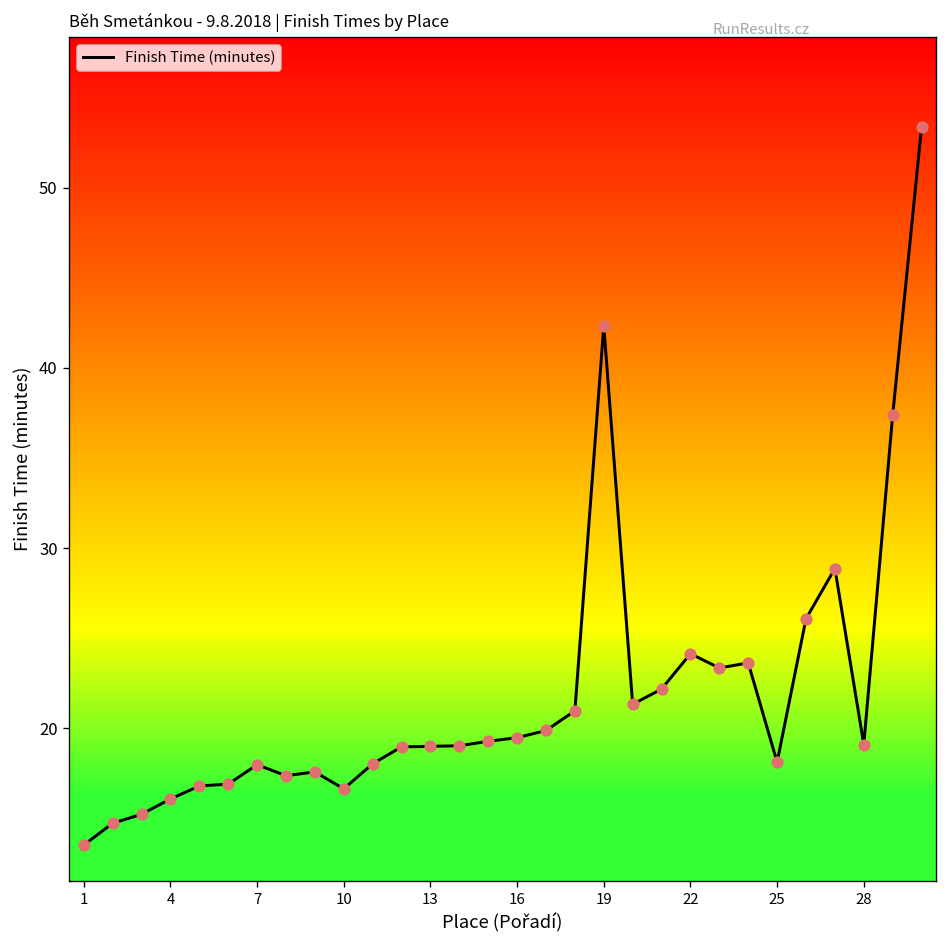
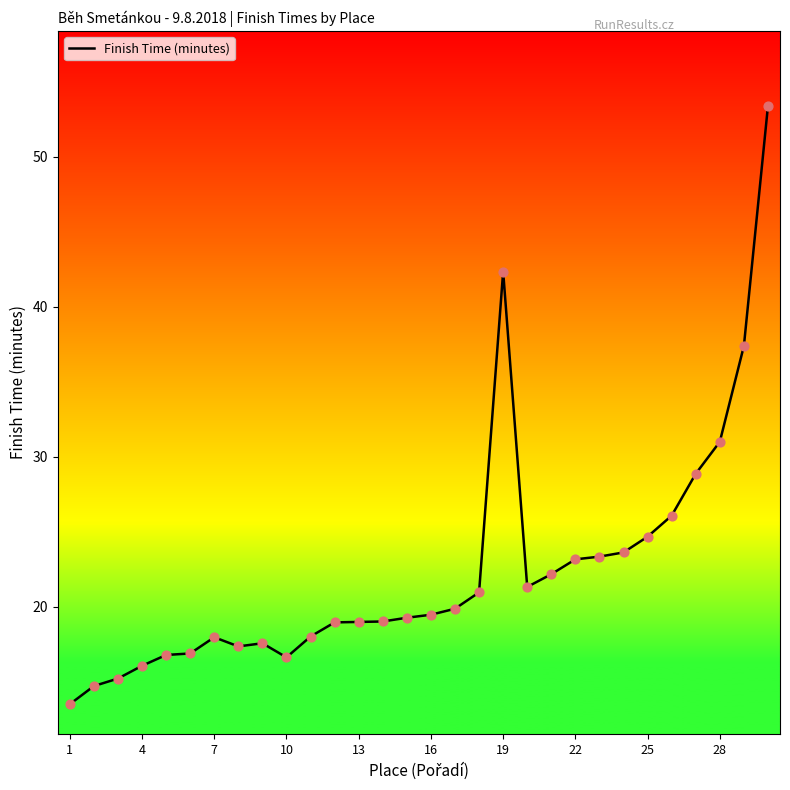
22: 24.1 -> 23.2
25: 18.1 -> 24.7
28: 19.1 -> 31.0
